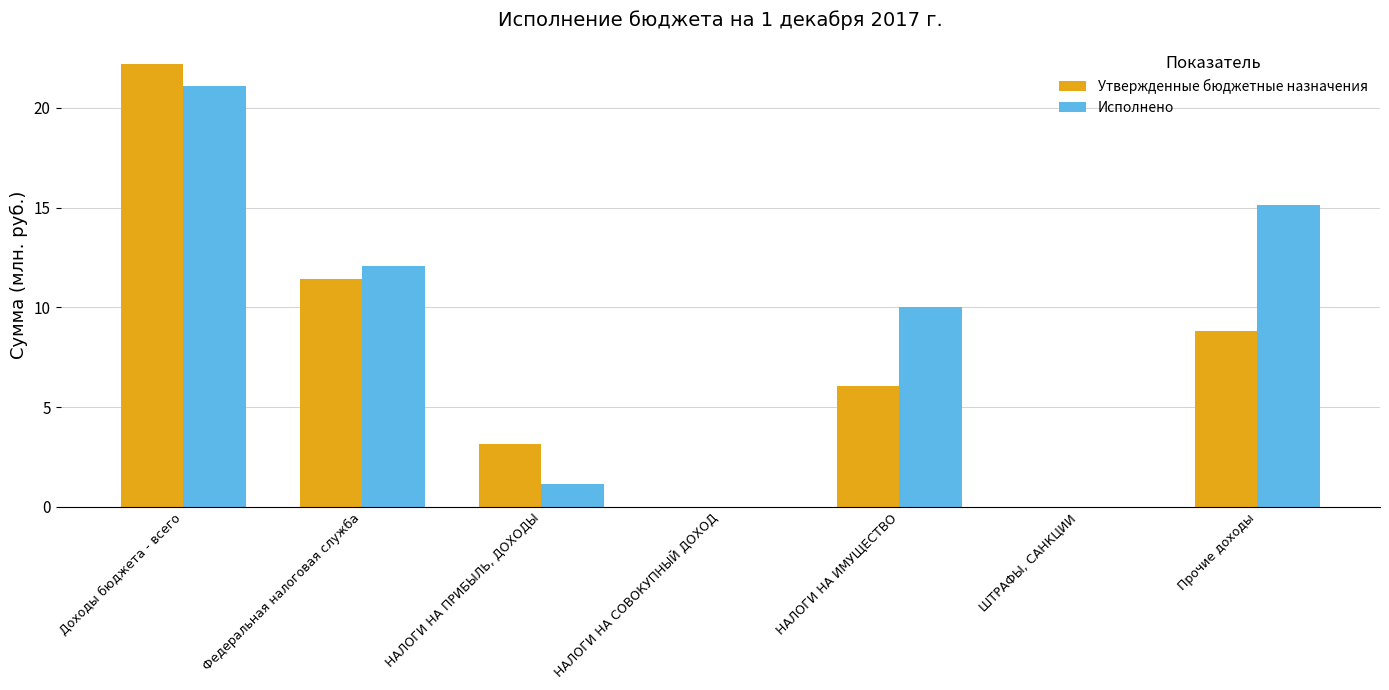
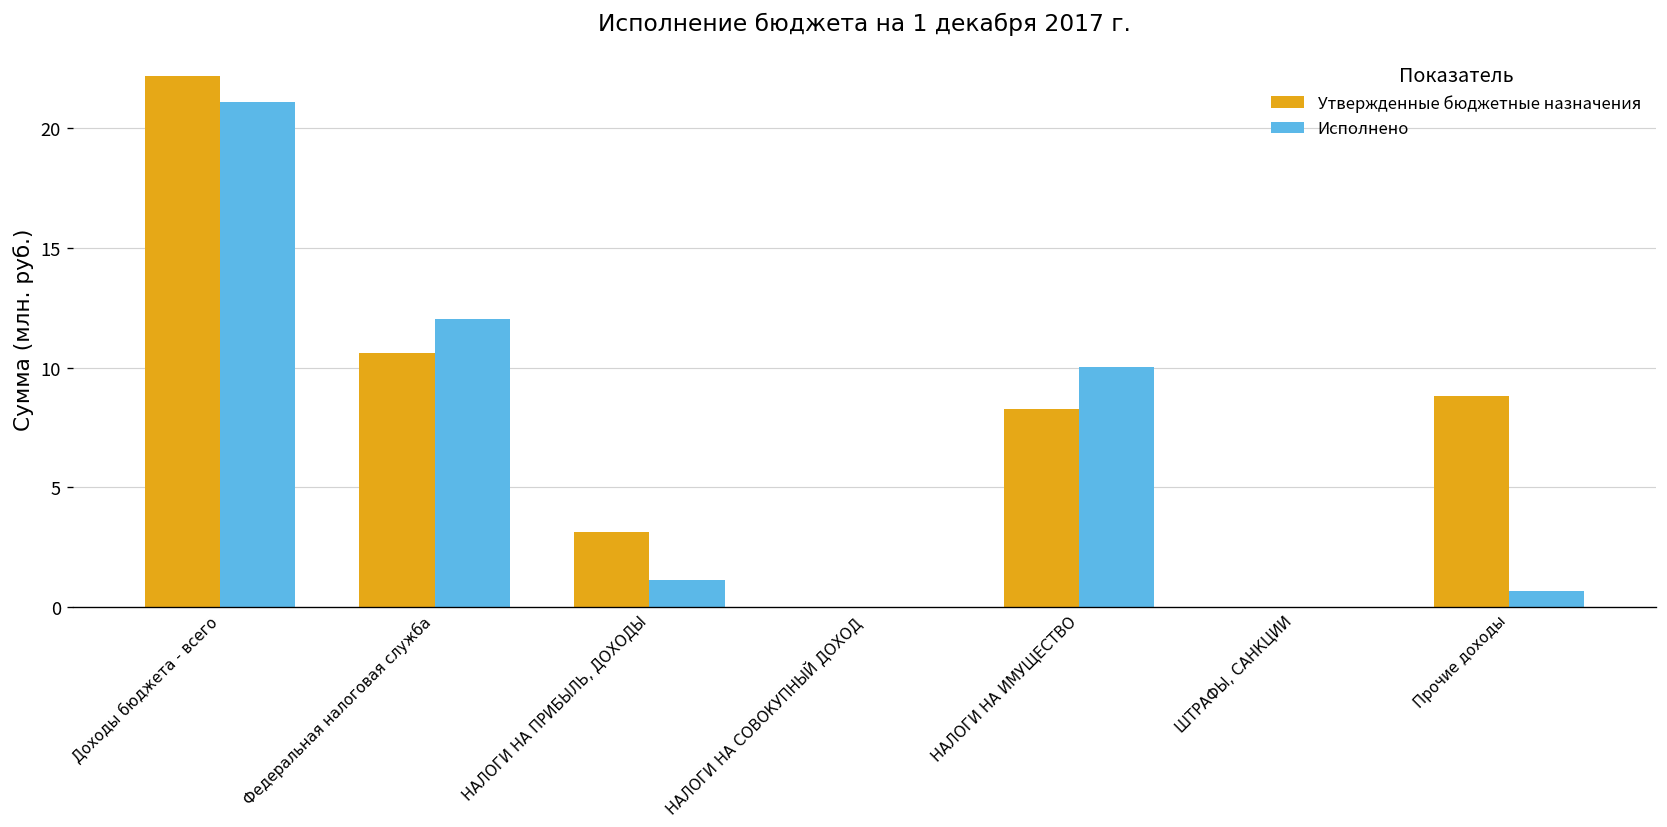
Утвержденные бюджетные назначения, Федеральная налоговая служба: 11.4 -> 10.6
Утвержденные бюджетные назначения, НАЛОГИ НА ИМУЩЕСТВО: 6.1 -> 8.3
Исполнено, Прочие доходы: 15.1 -> 0.7
